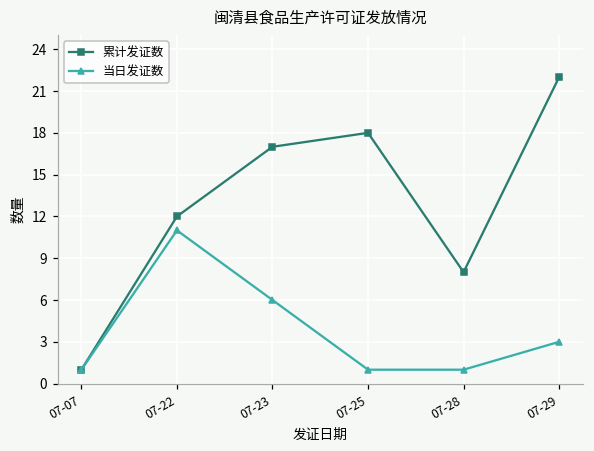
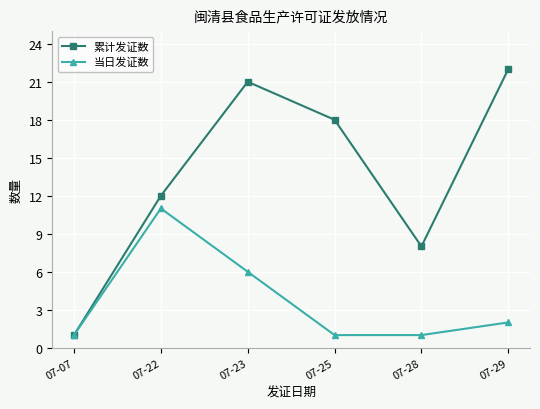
累计发证数, 07-23: 17 -> 21
当日发证数, 07-29: 3 -> 2
